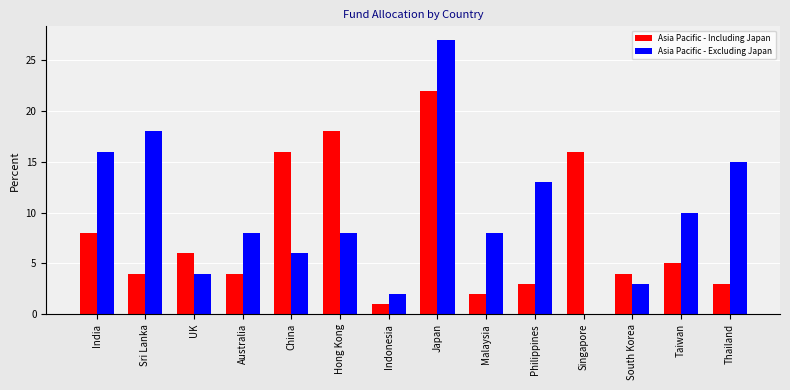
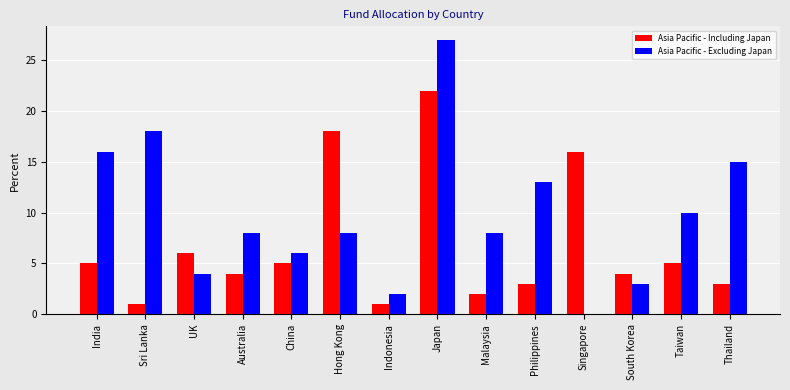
Asia Pacific - Including Japan, India: 8 -> 5
Asia Pacific - Including Japan, Sri Lanka: 4 -> 1
Asia Pacific - Including Japan, China: 16 -> 5
